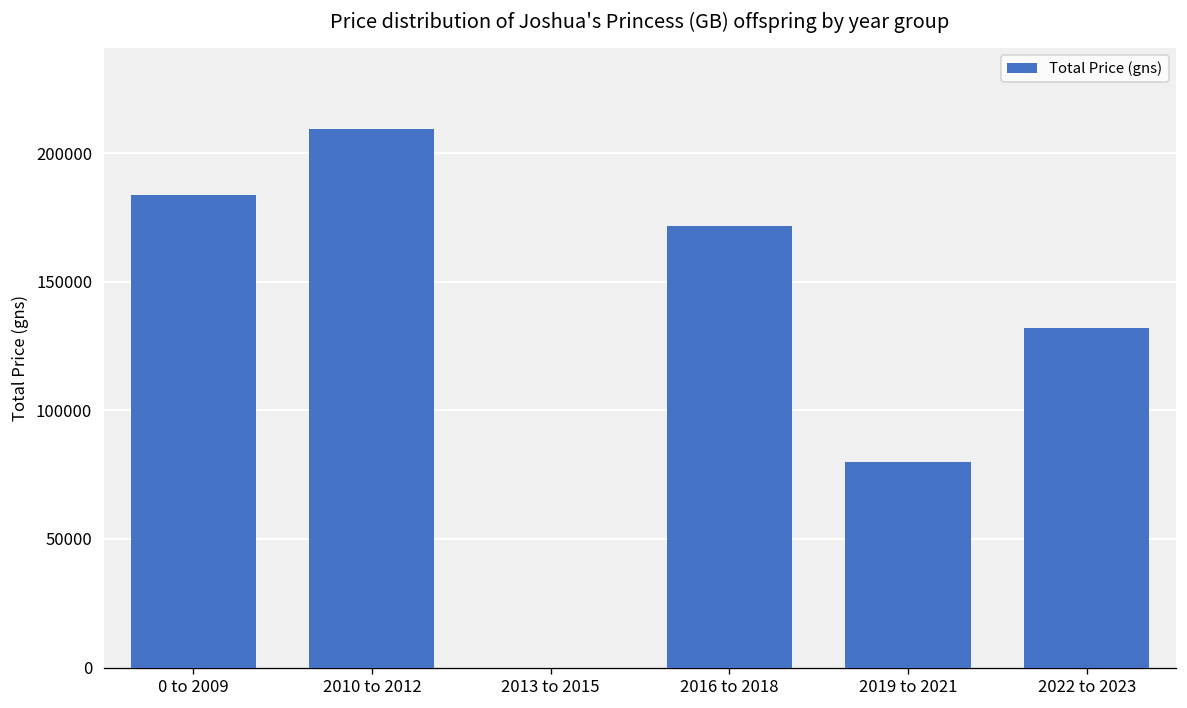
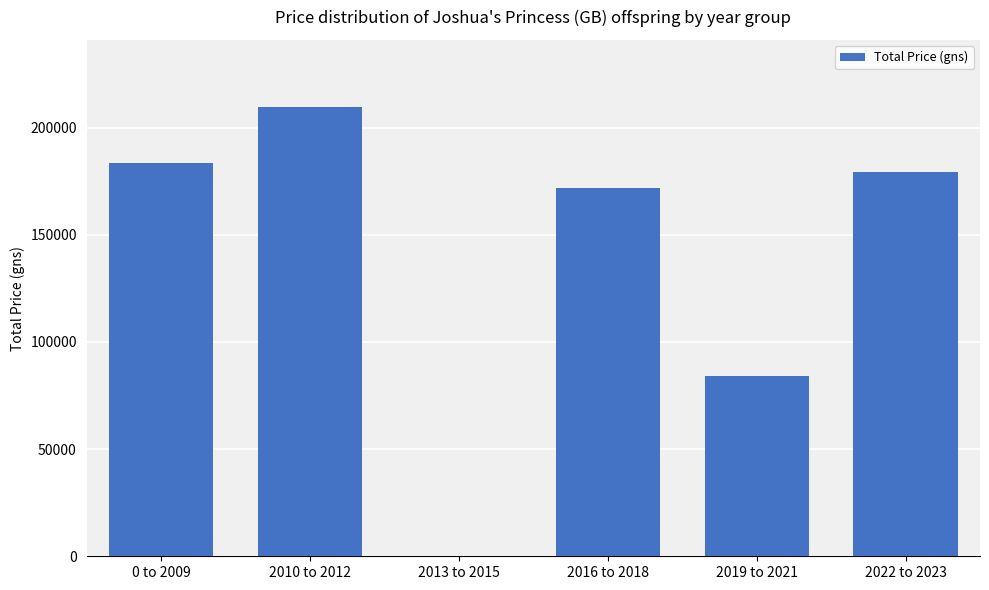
2019 to 2021: 80000 -> 84000
2022 to 2023: 132000 -> 179000
